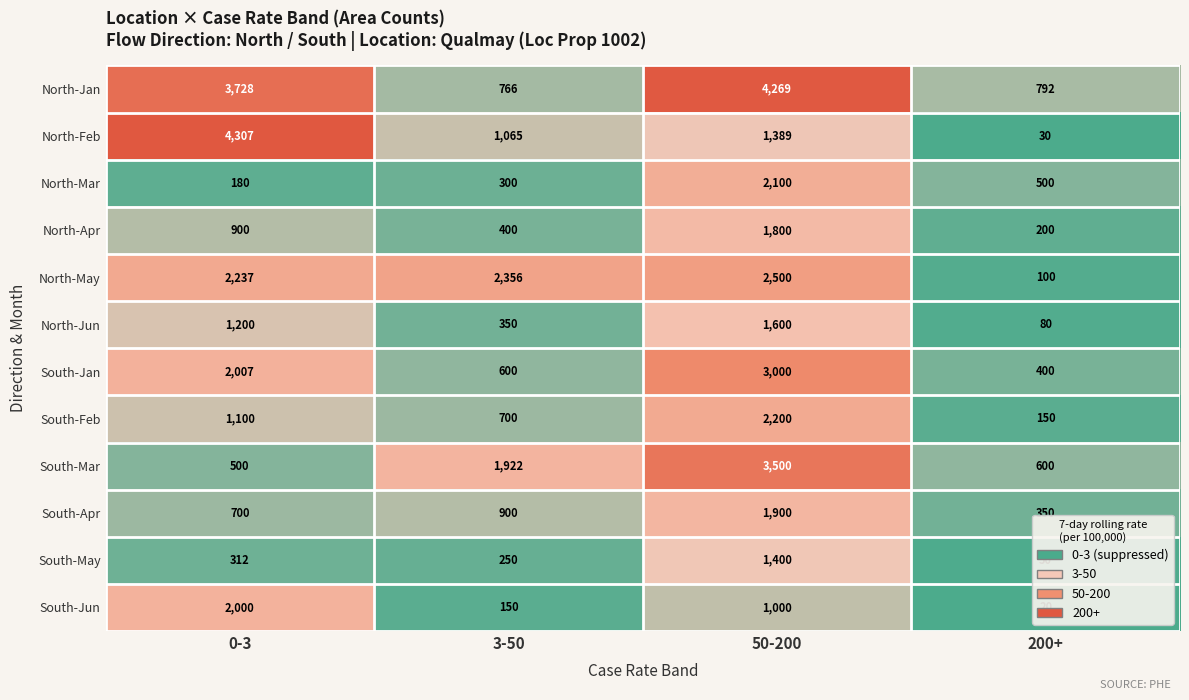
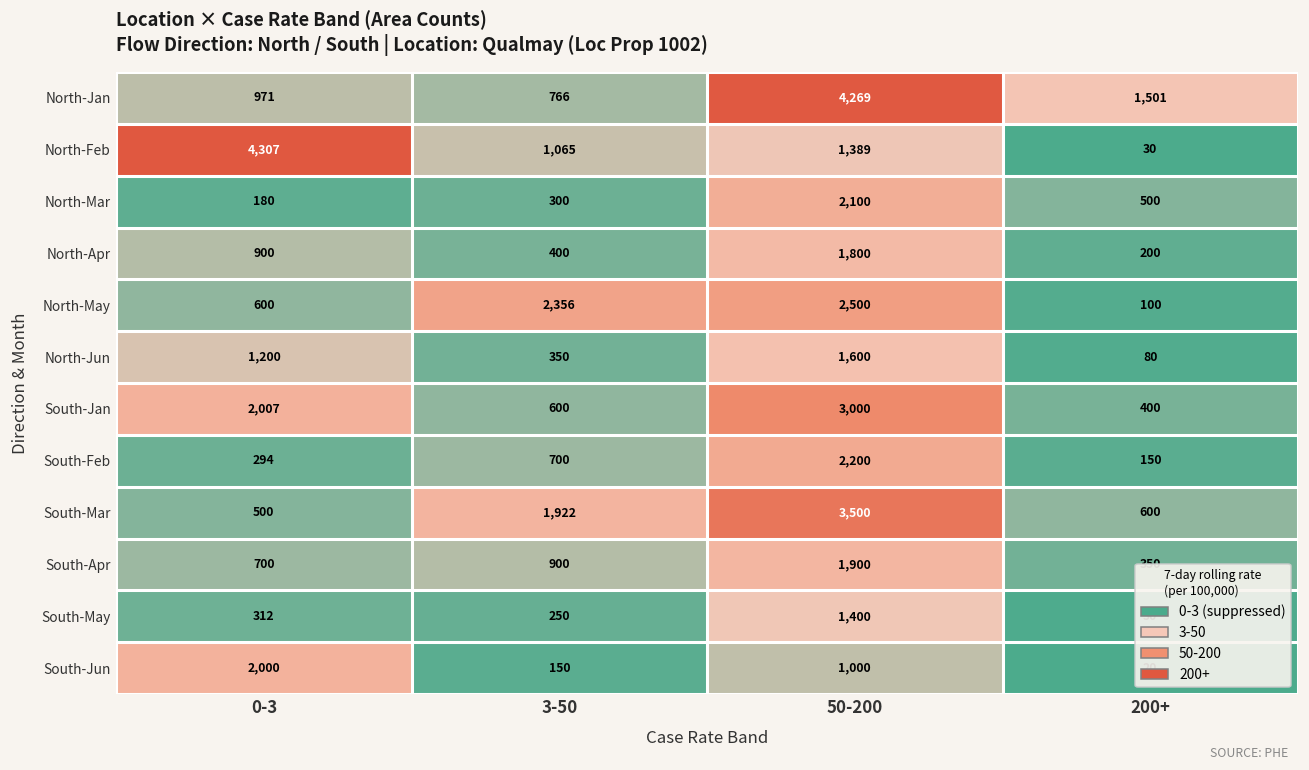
North-Jan, 0-3: 3,728 -> 971
North-Jan, 200+: 792 -> 1,501
North-May, 0-3: 2,237 -> 600
South-Feb, 0-3: 1,100 -> 294
